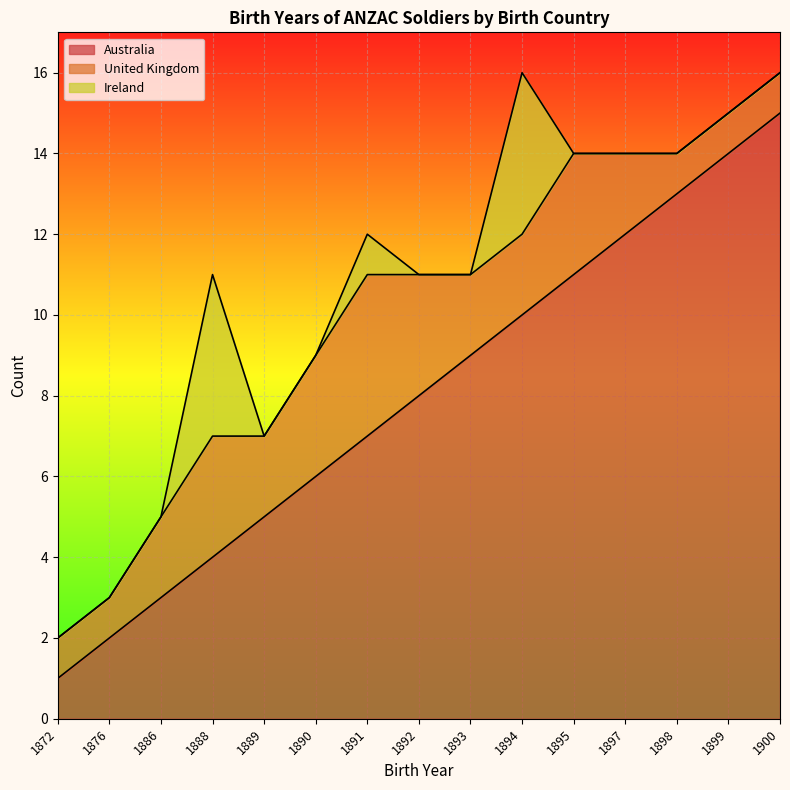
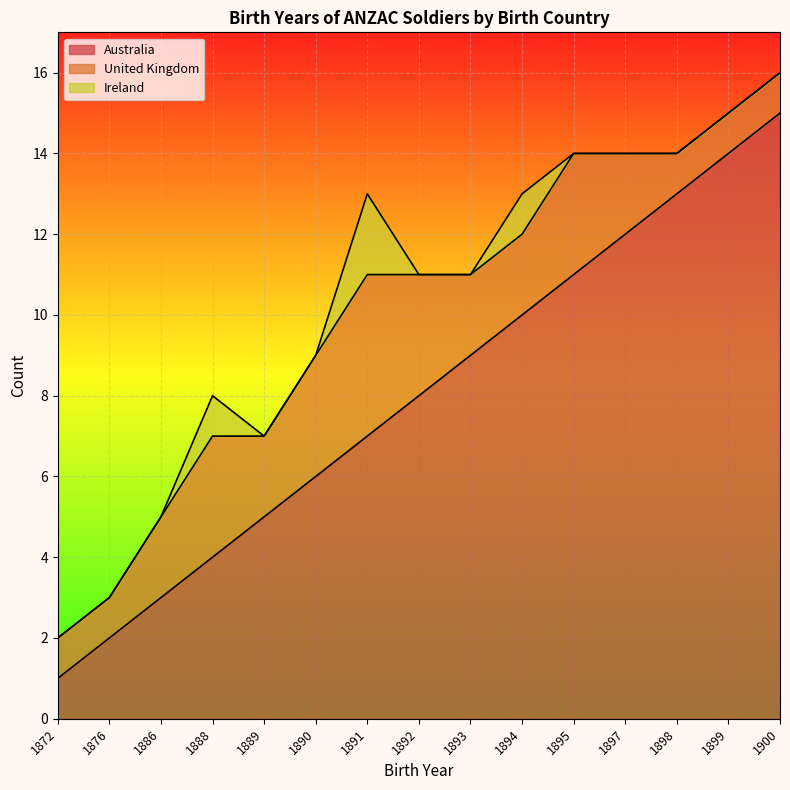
Ireland, 1888: 4 -> 1
Ireland, 1891: 1 -> 2
Ireland, 1894: 4 -> 1
